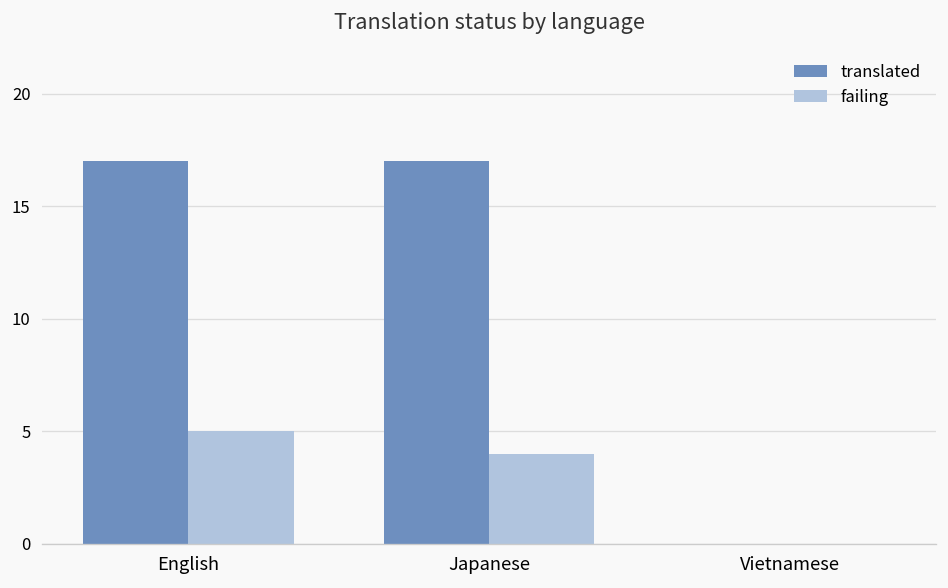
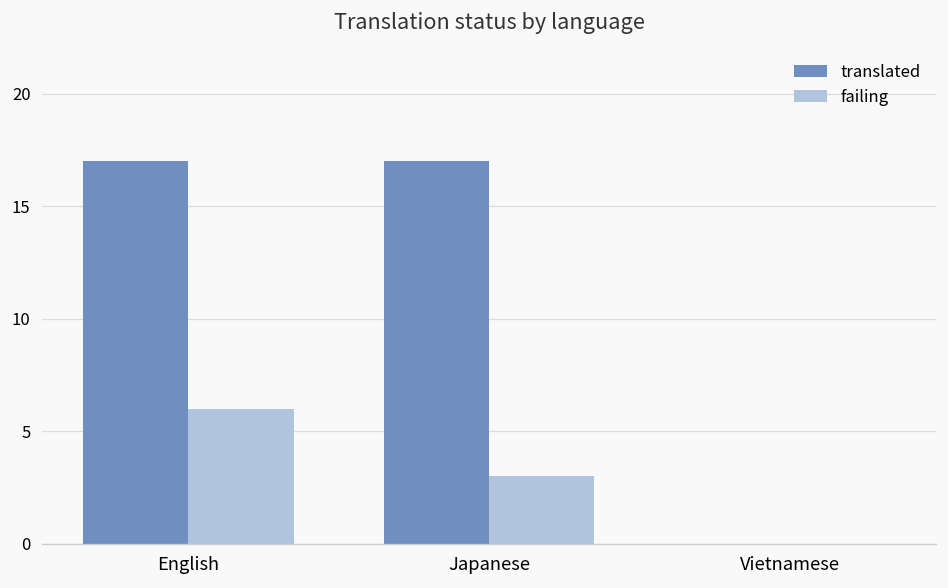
failing, English: 5 -> 6
failing, Japanese: 4 -> 3
